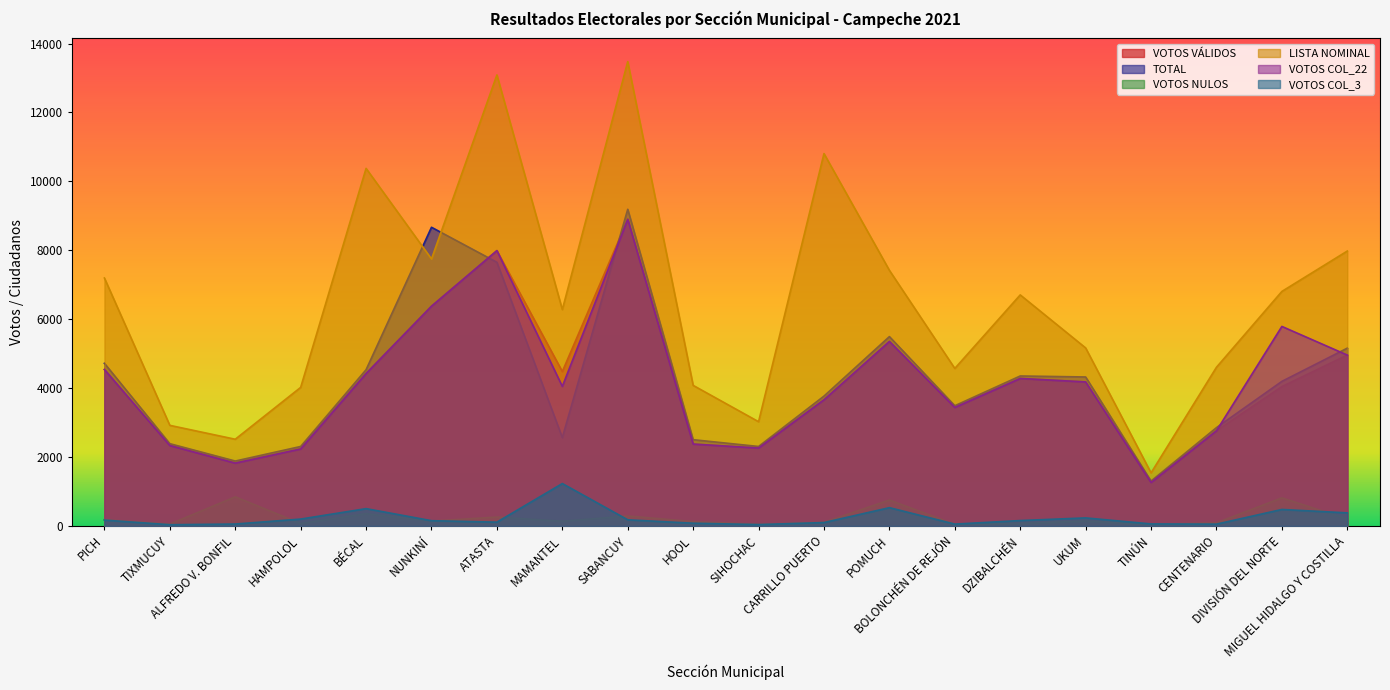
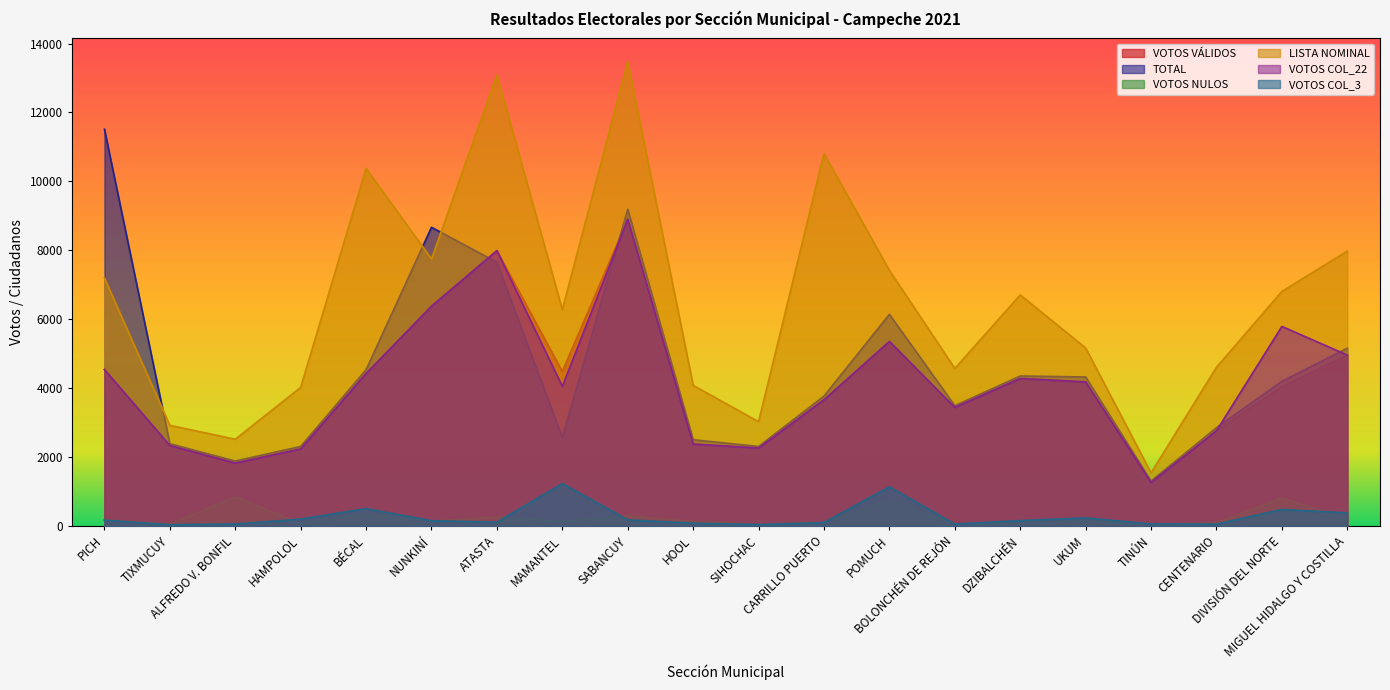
TOTAL, PICH: 4700 -> 11500
TOTAL, POMUCH: 5500 -> 6100
VOTOS COL_3, POMUCH: 500 -> 1100
